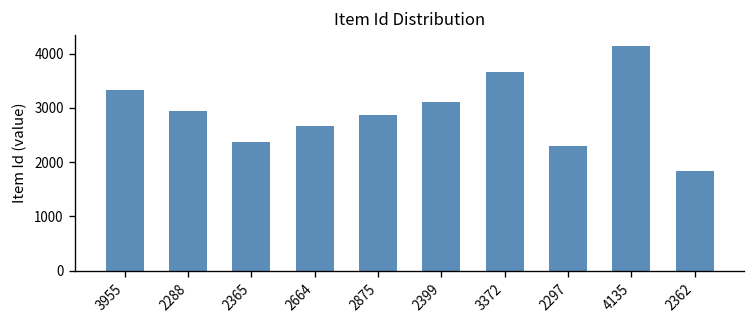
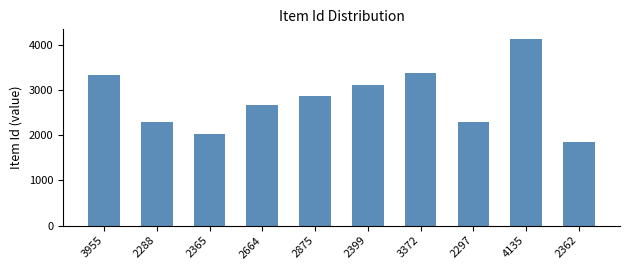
2288: 2900 -> 2300
2365: 2400 -> 2000
3372: 3700 -> 3400
